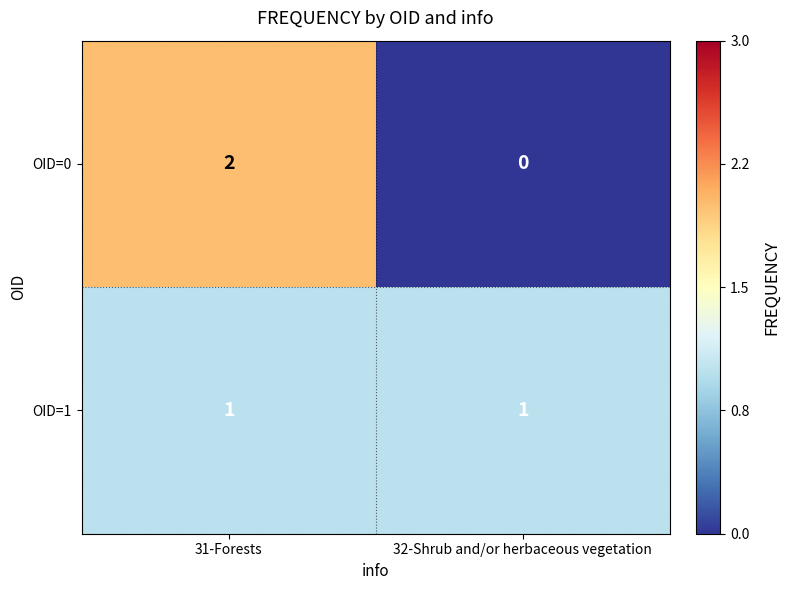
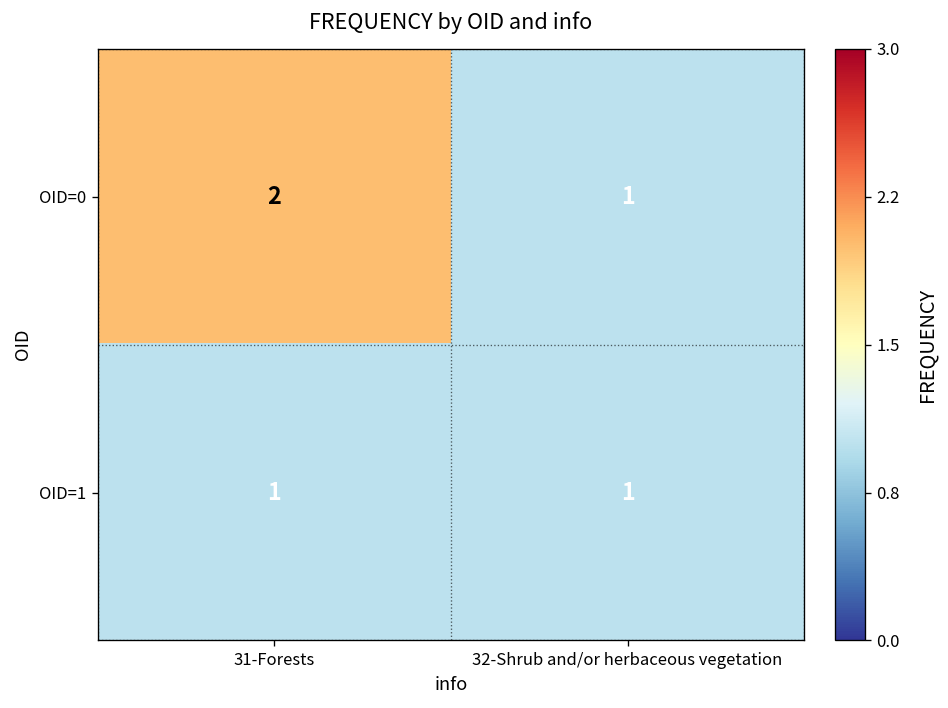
OID=0, 32-Shrub and/or herbaceous vegetation: 0 -> 1
